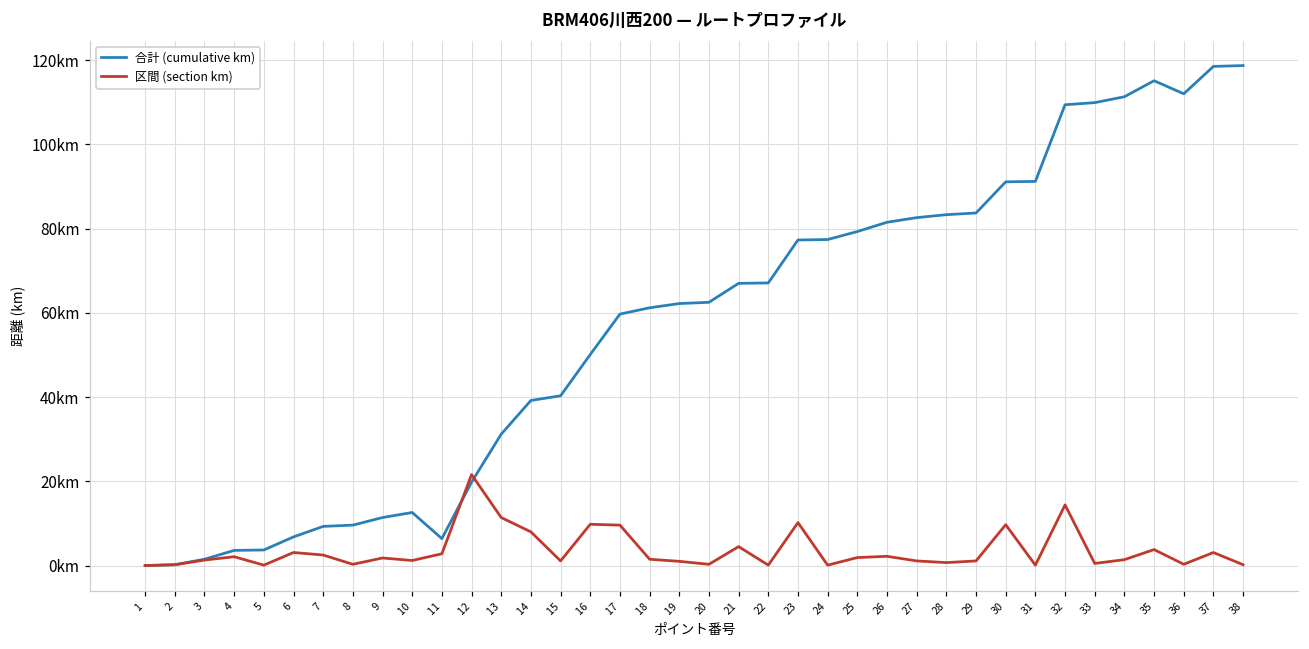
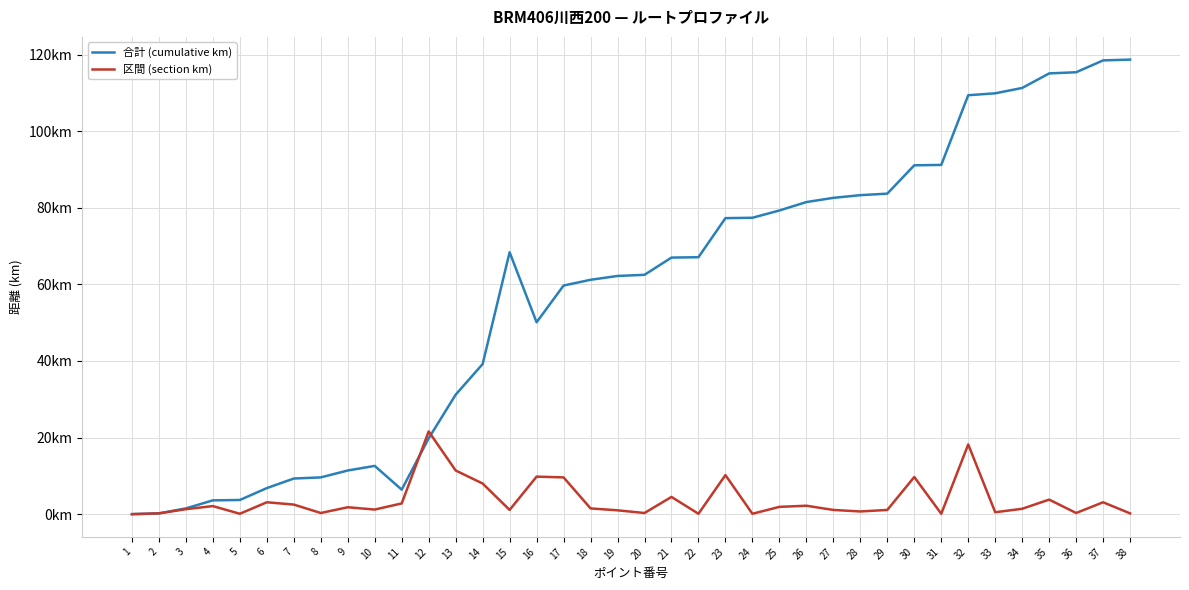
合計 (cumulative km), 15: 40km -> 68km
区間 (section km), 32: 14km -> 18km
合計 (cumulative km), 36: 112km -> 115km
